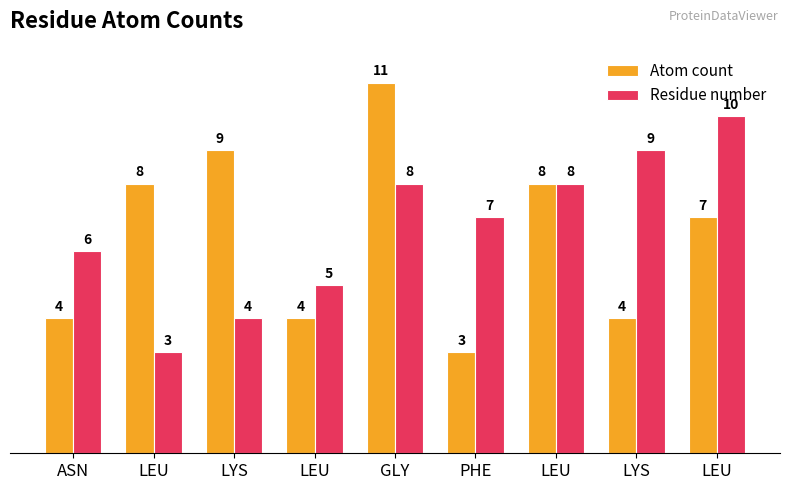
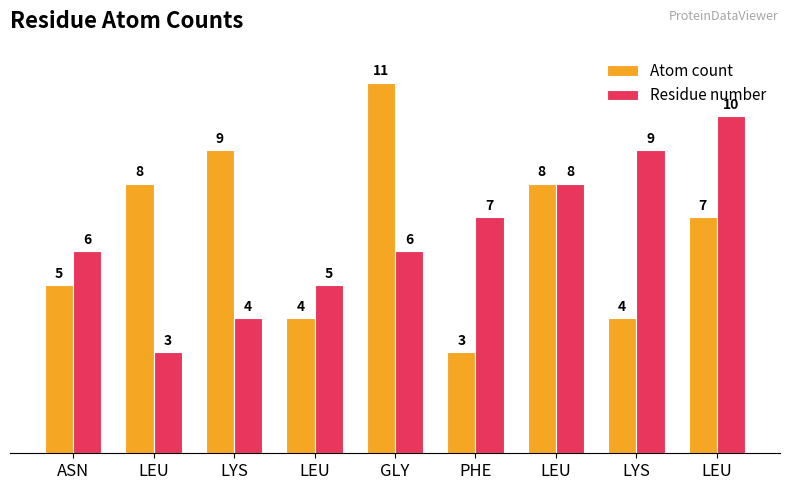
Atom count, ASN: 4 -> 5
Residue number, GLY: 8 -> 6
